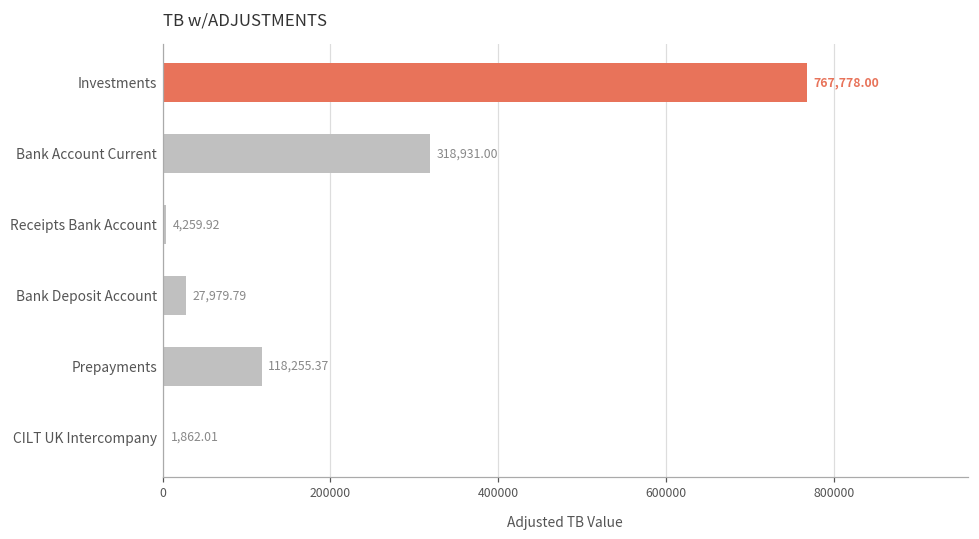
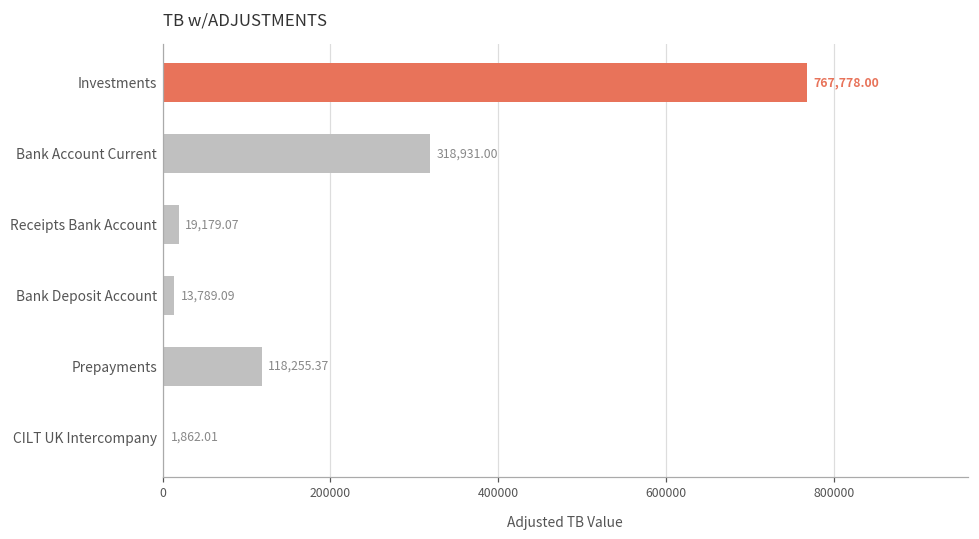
Receipts Bank Account: 4,259.92 -> 19,179.07
Bank Deposit Account: 27,979.79 -> 13,789.09
